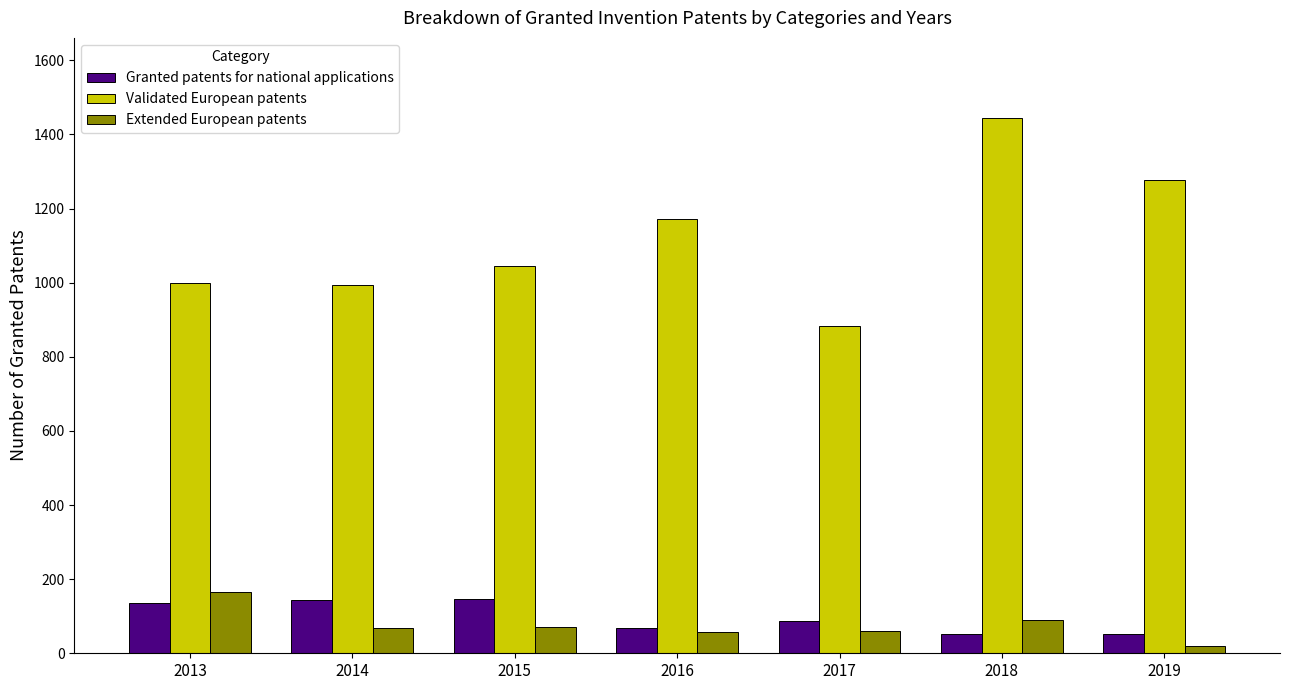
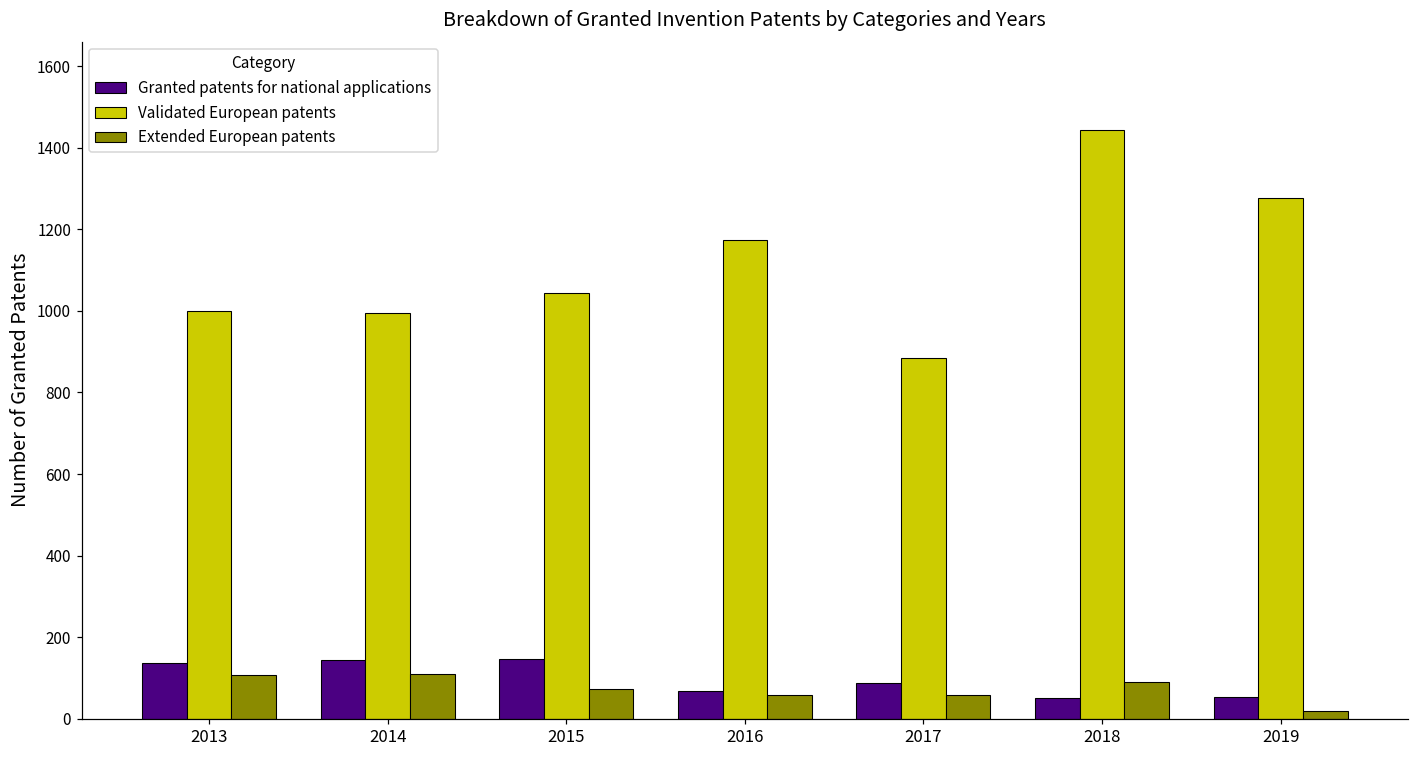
Extended European patents, 2013: 170 -> 110
Extended European patents, 2014: 70 -> 110
